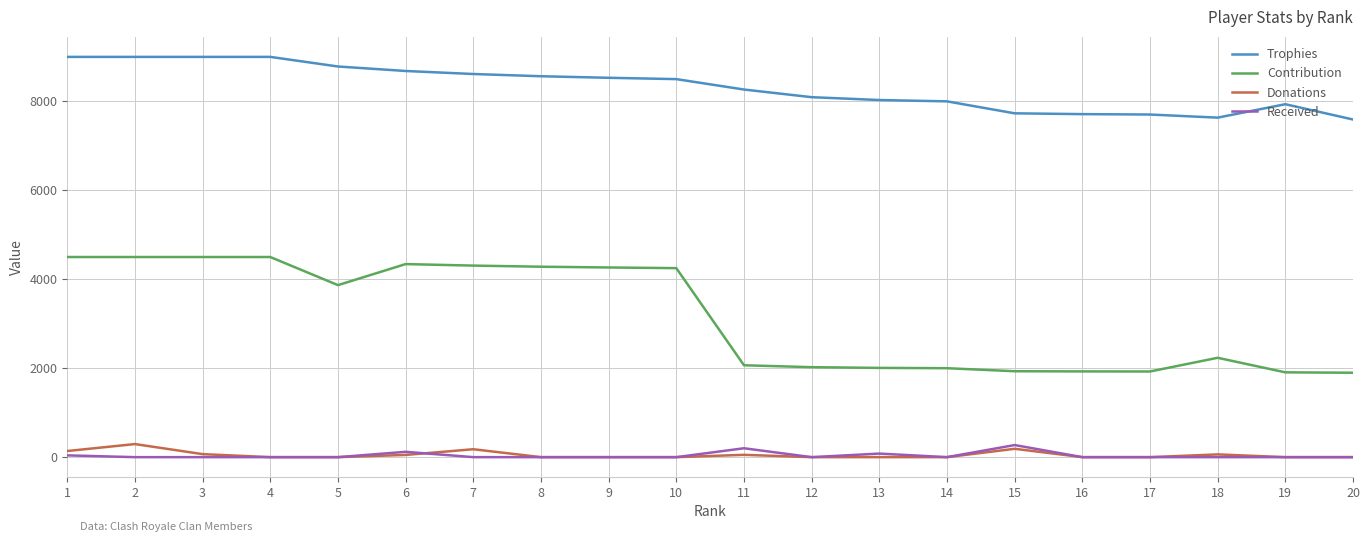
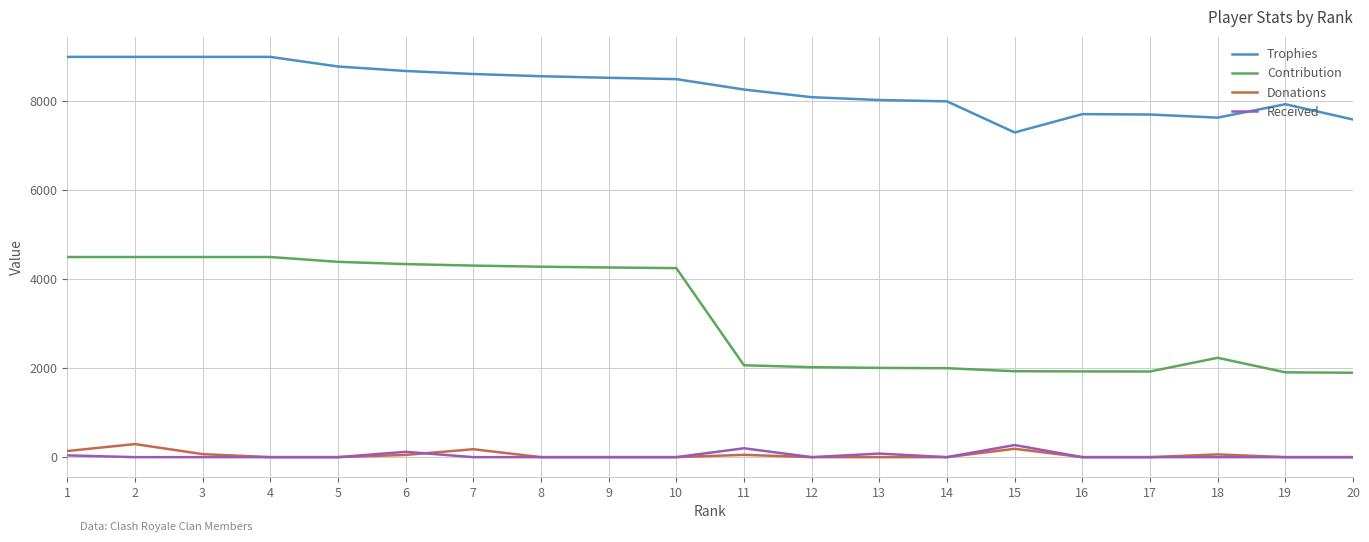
Contribution, 5: 3900 -> 4400
Trophies, 15: 7700 -> 7300
